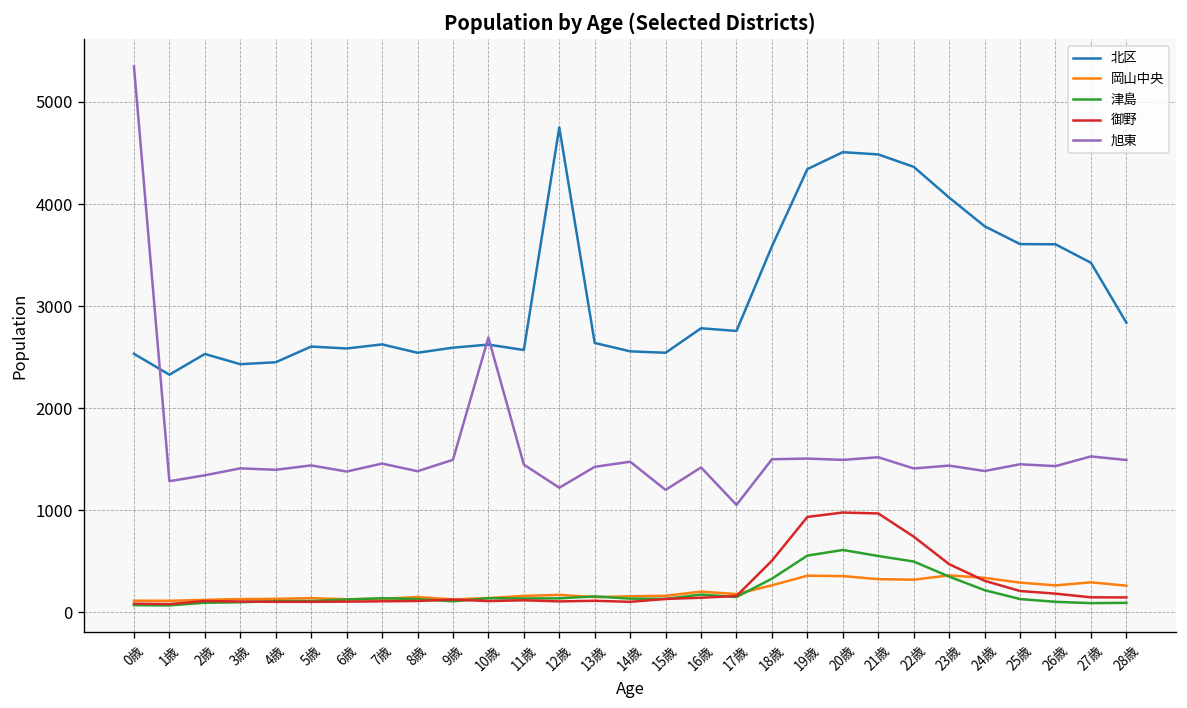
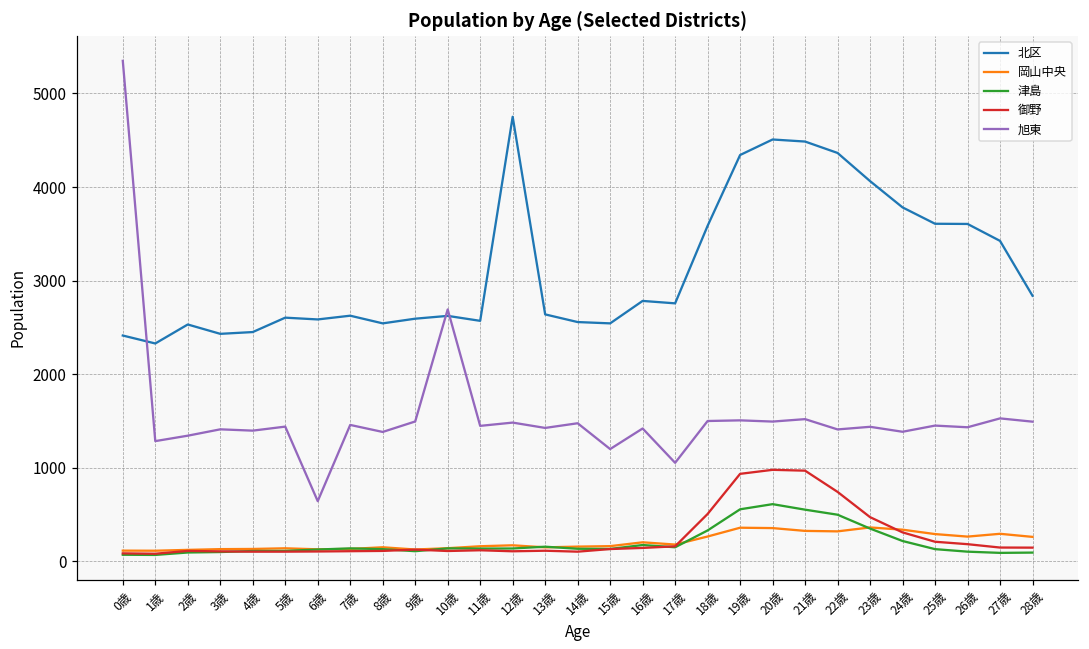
北区, 0歳: 2500 -> 2400
旭東, 6歳: 1400 -> 600
旭東, 12歳: 1200 -> 1500
